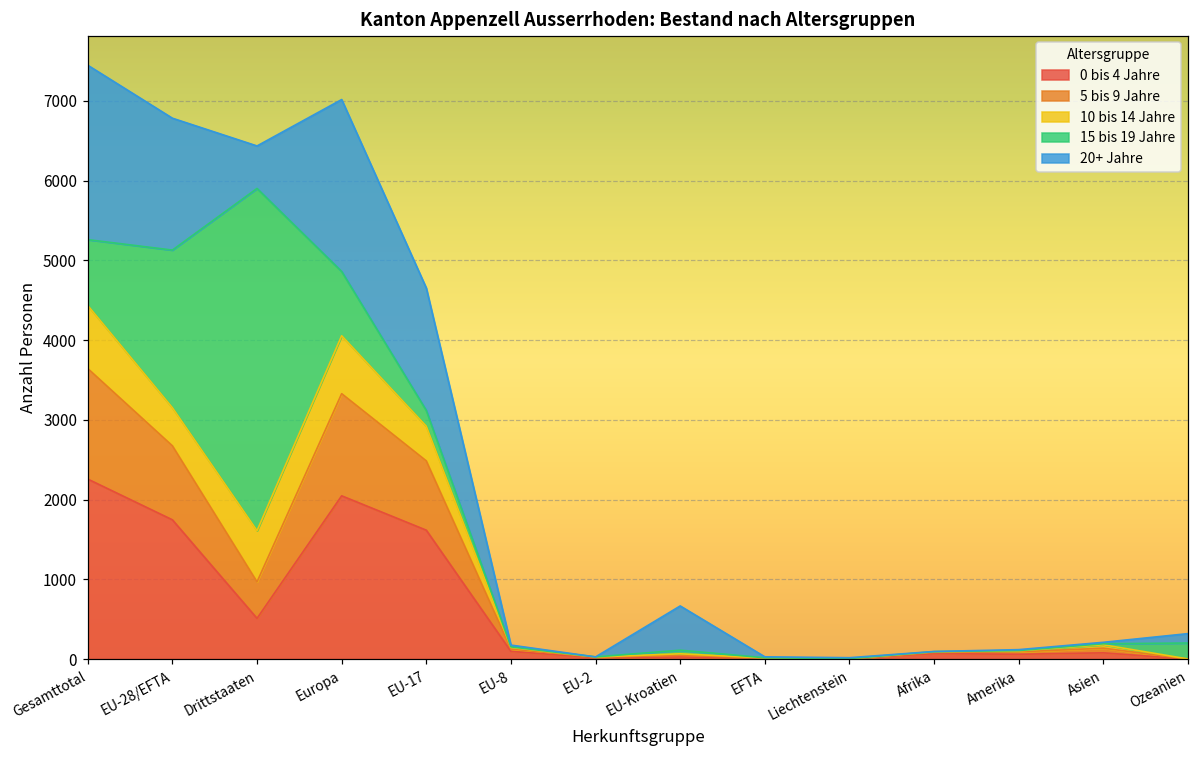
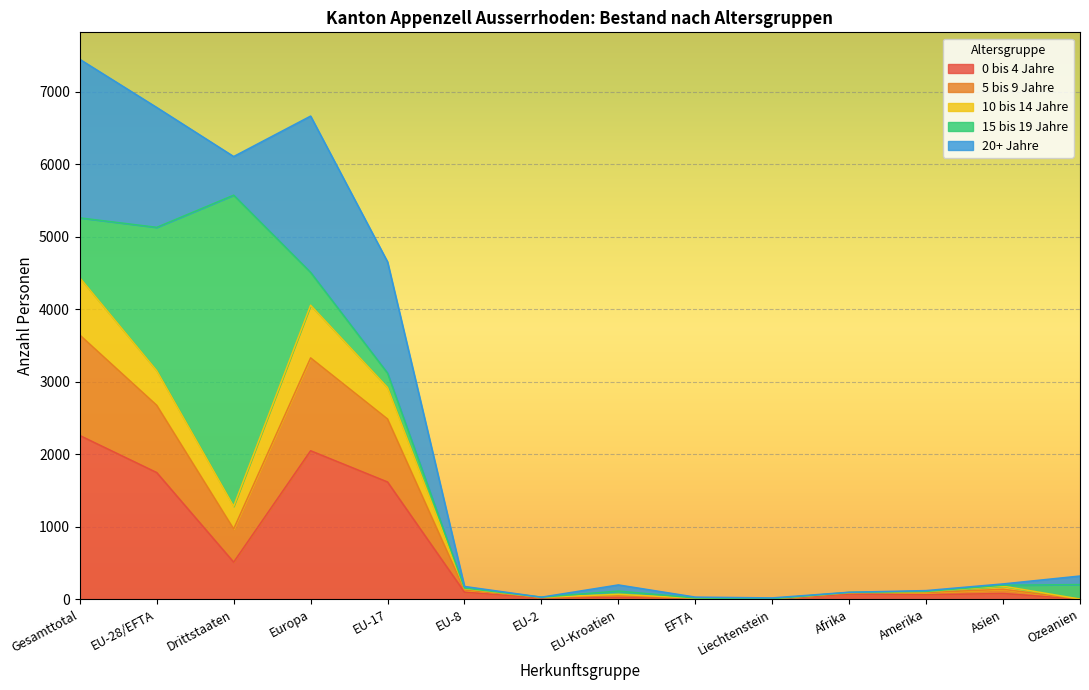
10 bis 14 Jahre, Drittstaaten: 600 -> 300
15 bis 19 Jahre, Europa: 800 -> 500
20+ Jahre, EU-Kroatien: 600 -> 100
